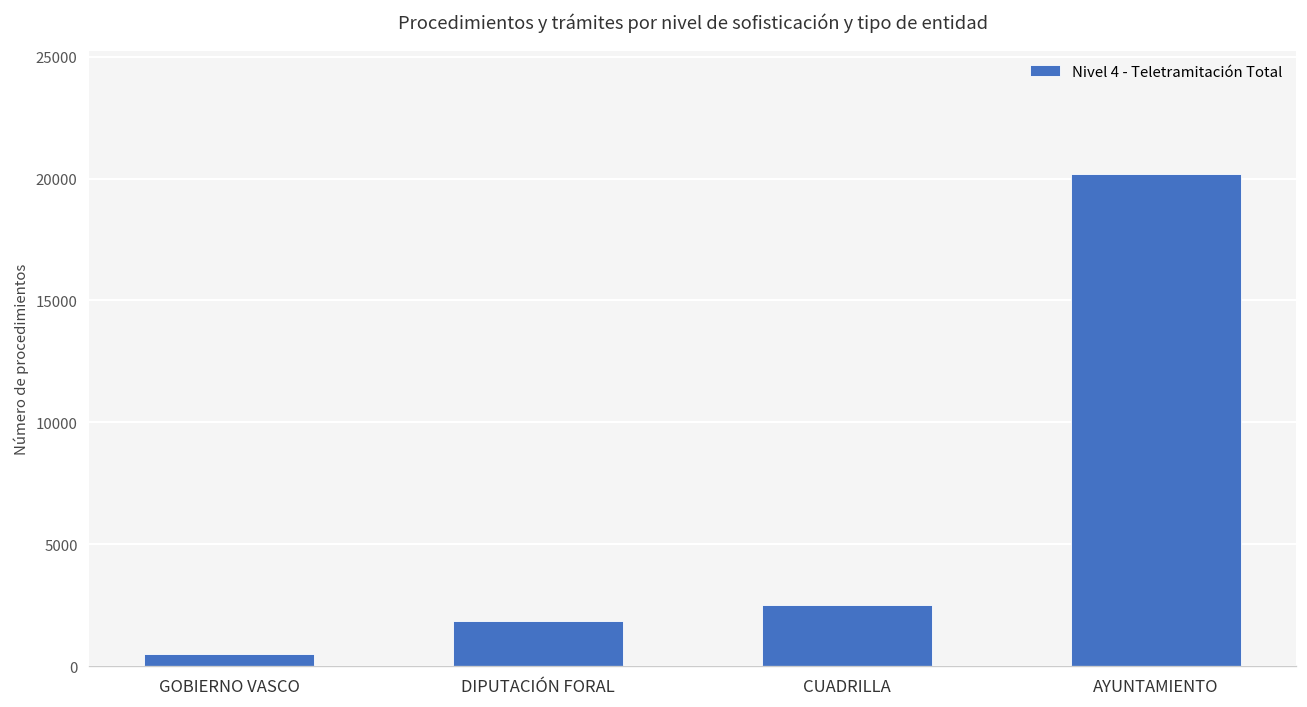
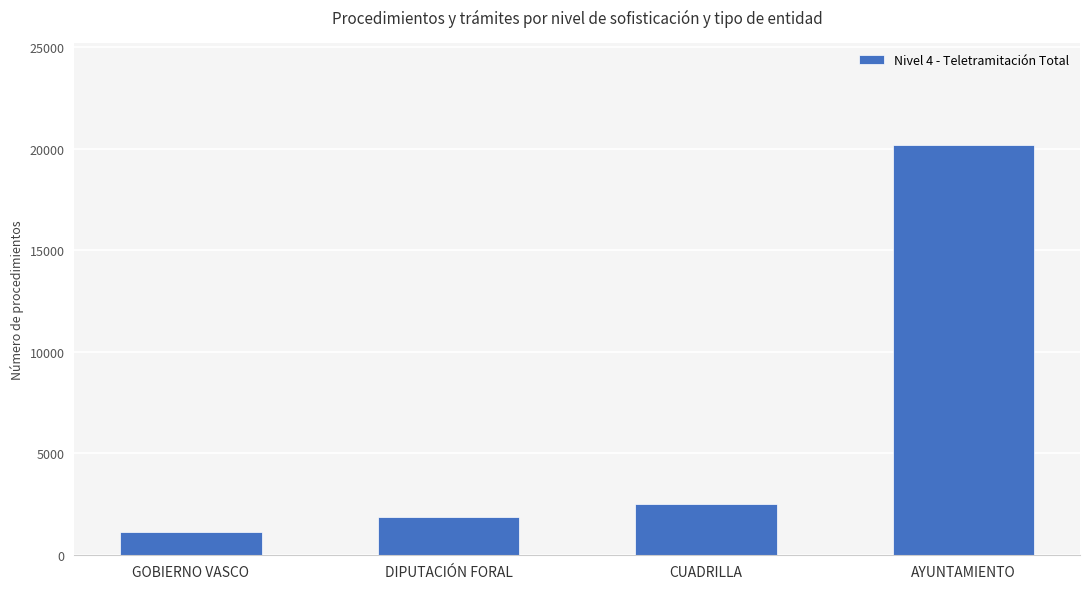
GOBIERNO VASCO: 500 -> 1100
